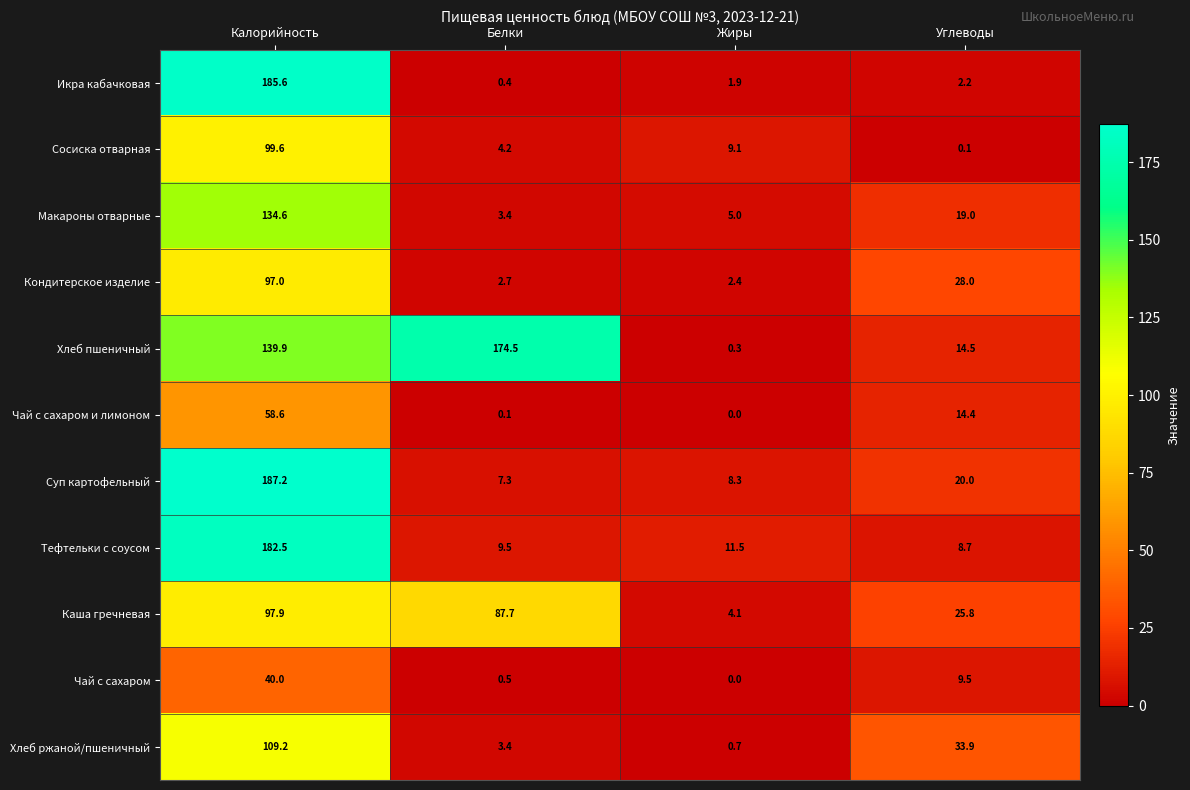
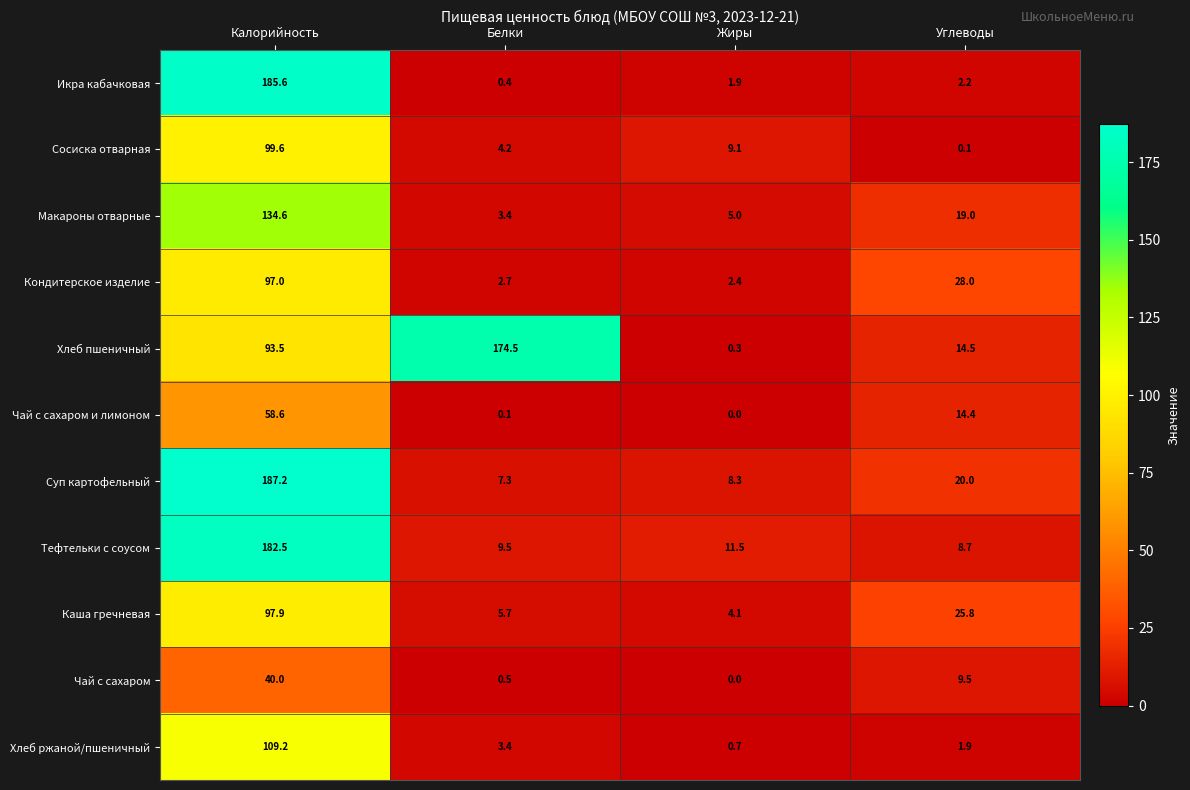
Хлеб пшеничный, Калорийность: 139.9 -> 93.5
Каша гречневая, Белки: 87.7 -> 5.7
Хлеб ржаной/пшеничный, Углеводы: 33.9 -> 1.9
